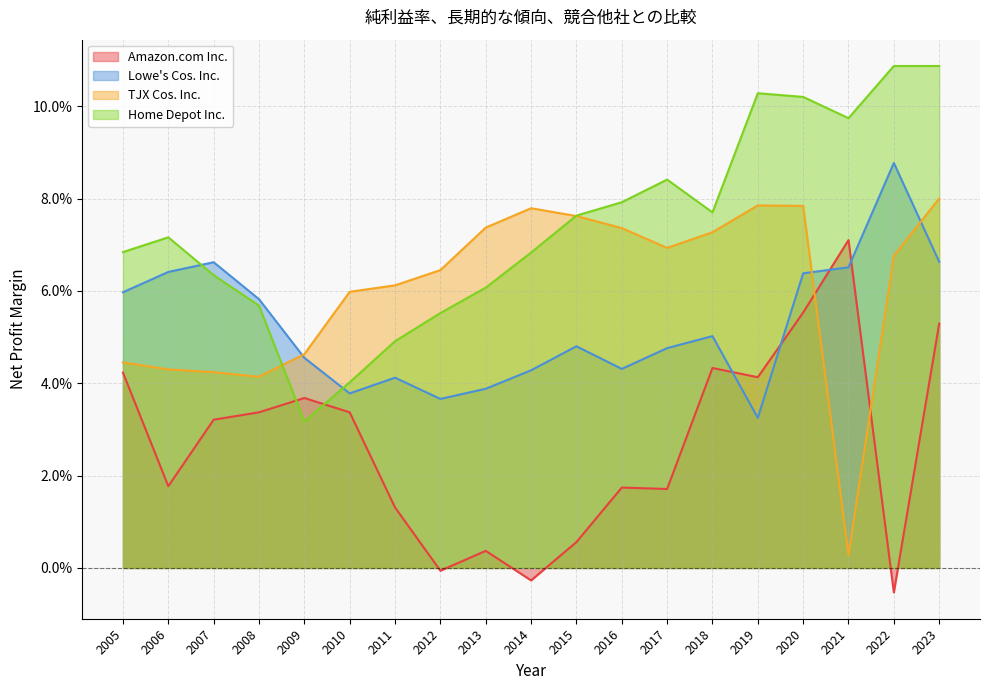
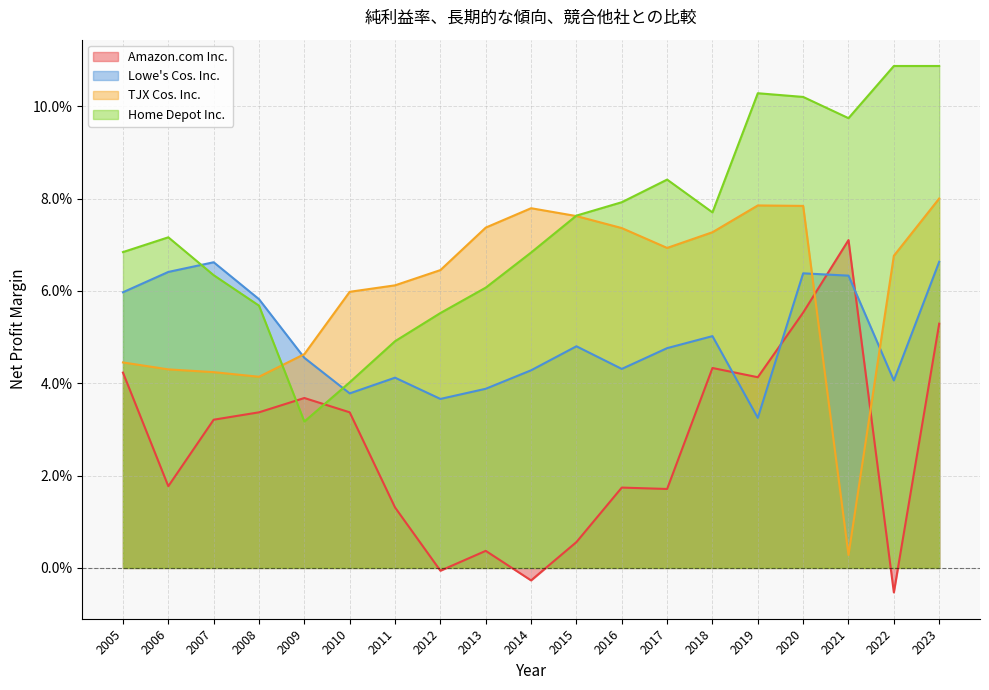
Lowe's Cos. Inc., 2021: 6.5% -> 6.3%
Lowe's Cos. Inc., 2022: 8.8% -> 4.1%
